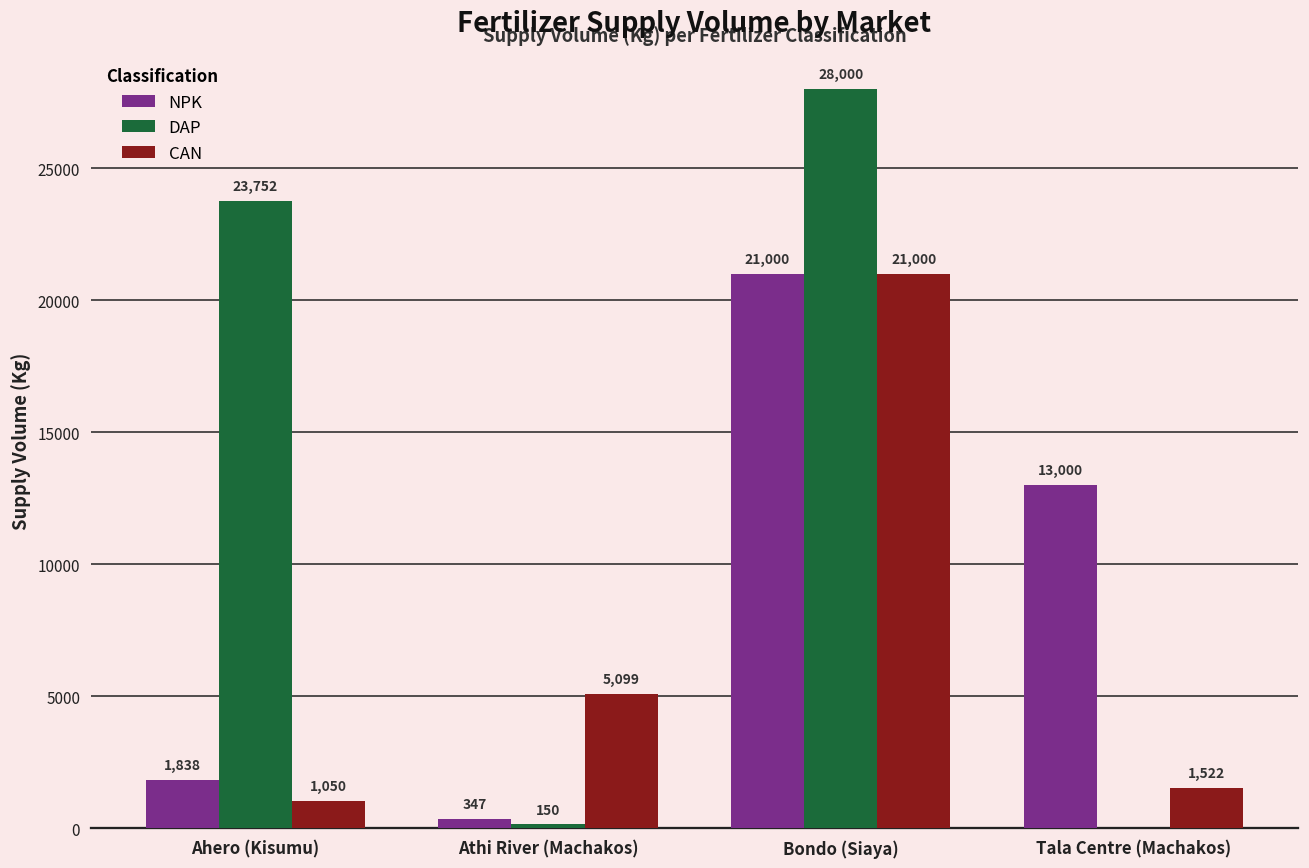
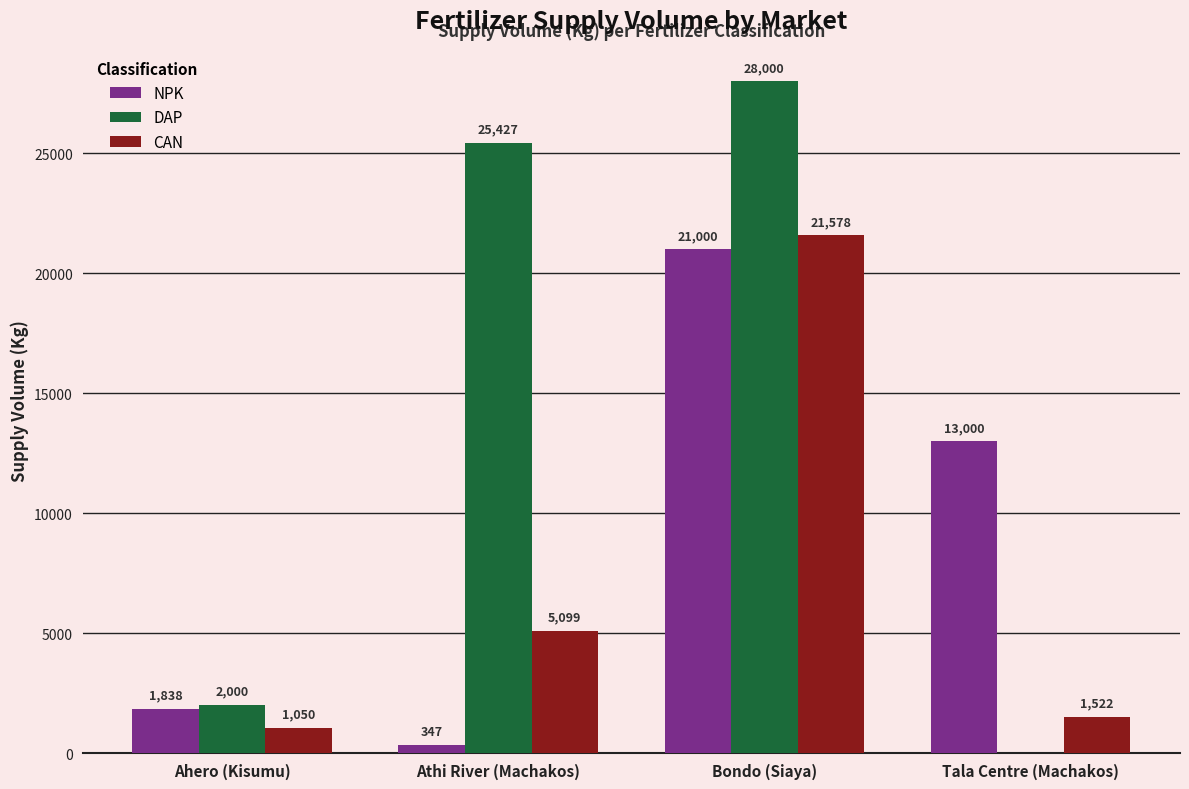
DAP, Ahero (Kisumu): 23,752 -> 2,000
DAP, Athi River (Machakos): 150 -> 25,427
CAN, Bondo (Siaya): 21,000 -> 21,578
